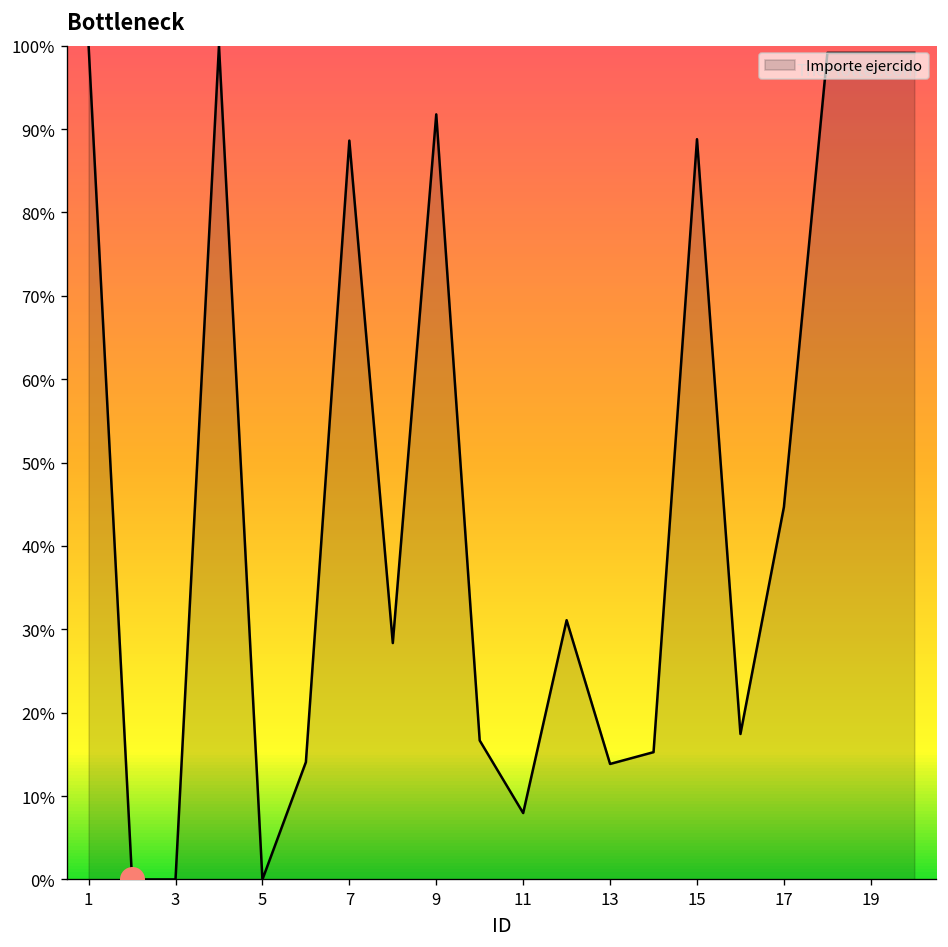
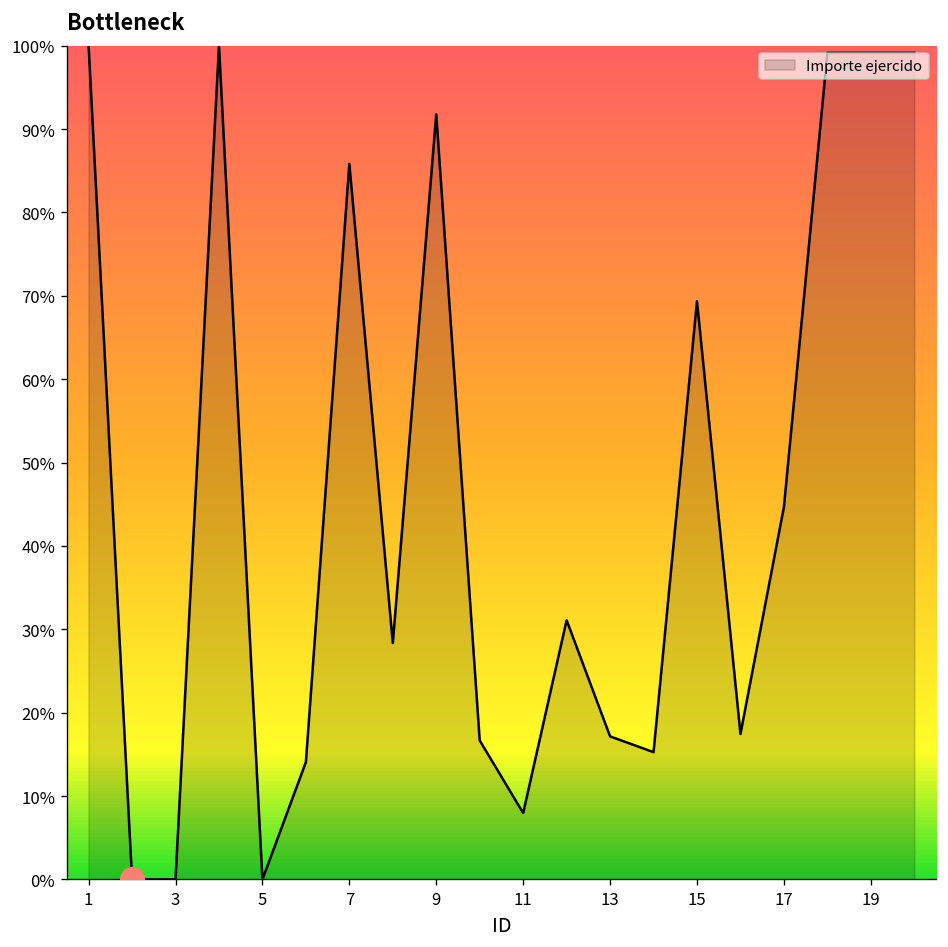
Importe ejercido, 7: 89% -> 86%
Importe ejercido, 13: 14% -> 17%
Importe ejercido, 15: 89% -> 69%
